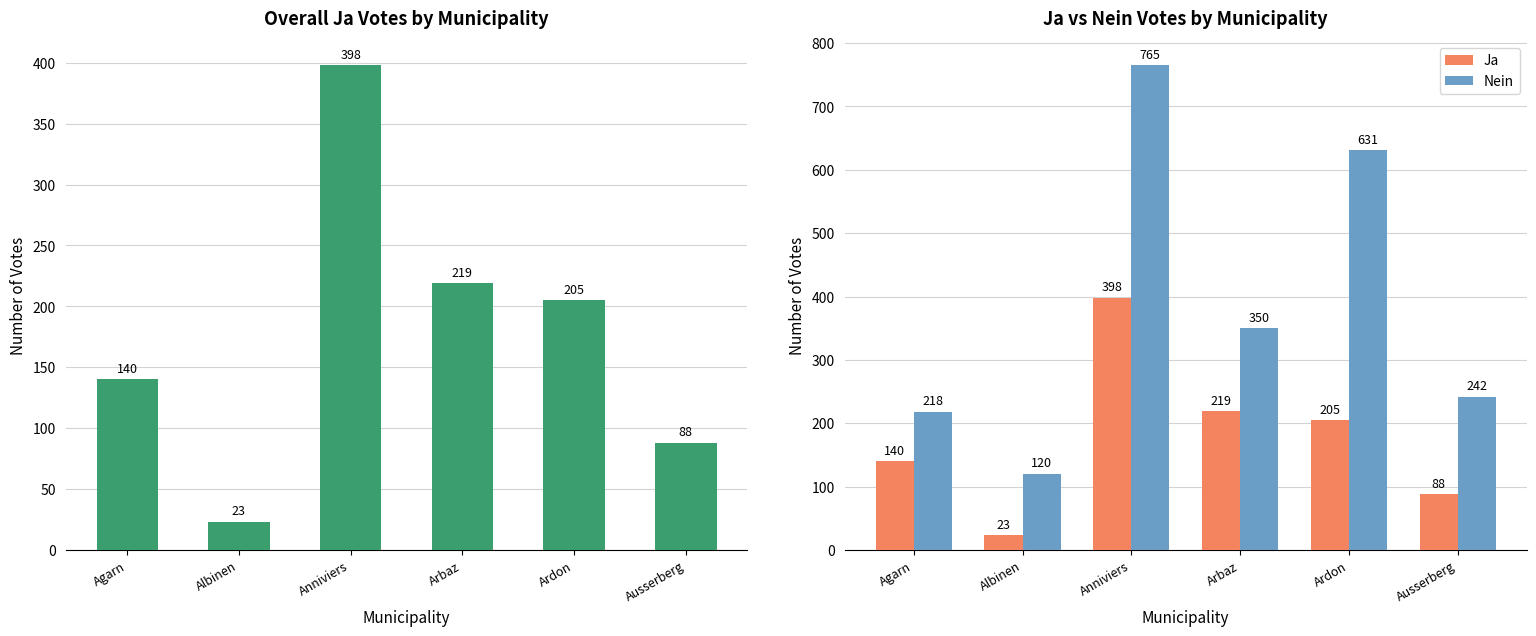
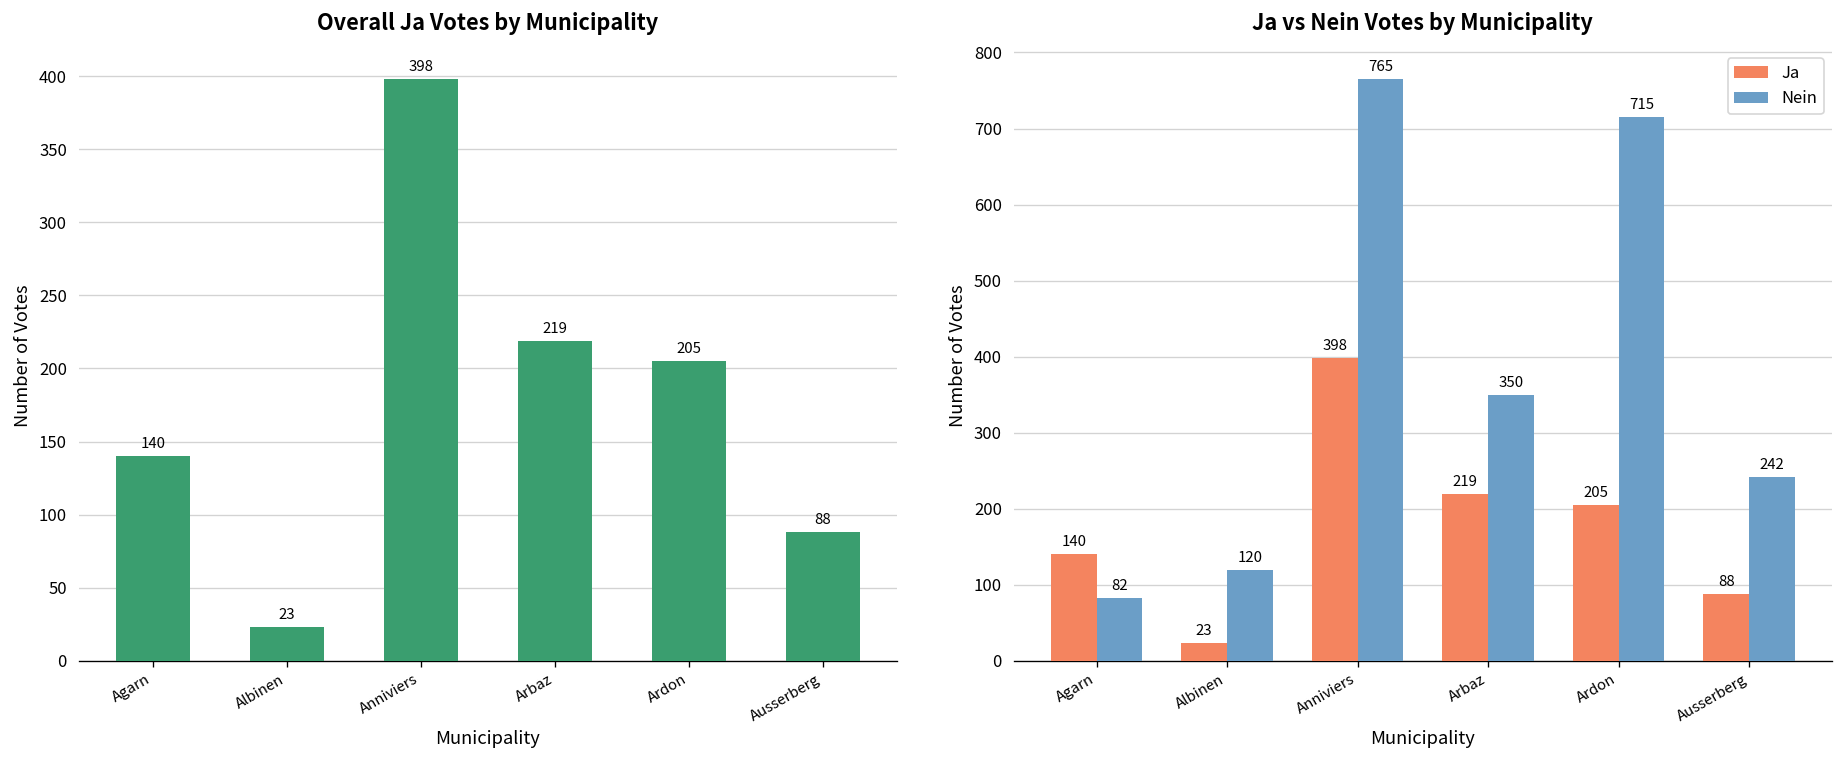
Ja vs Nein Votes by Municipality, Nein, Agarn: 218 -> 82
Ja vs Nein Votes by Municipality, Nein, Ardon: 631 -> 715
